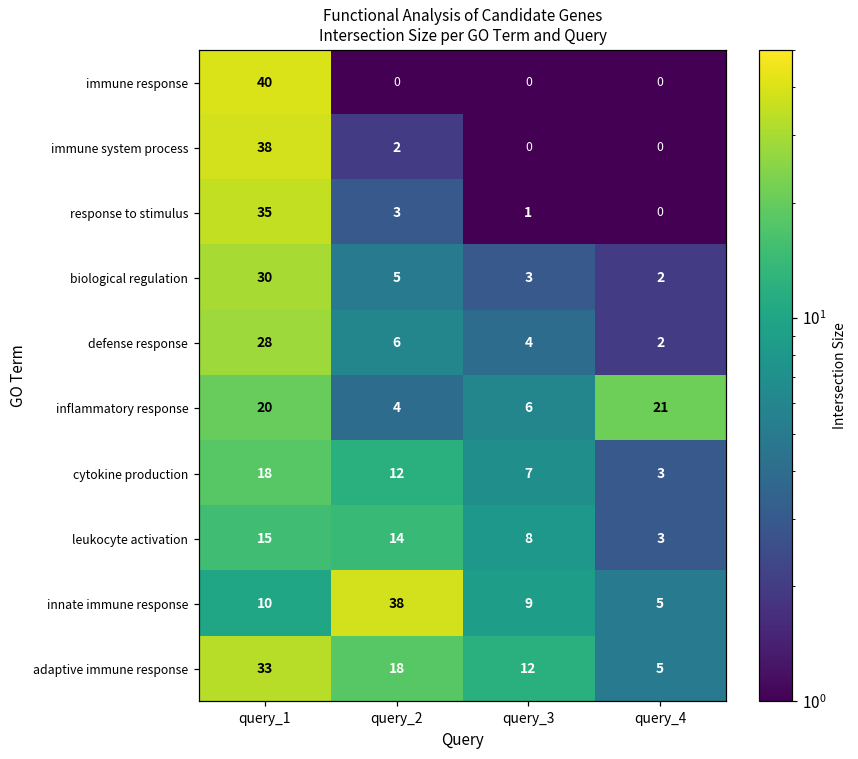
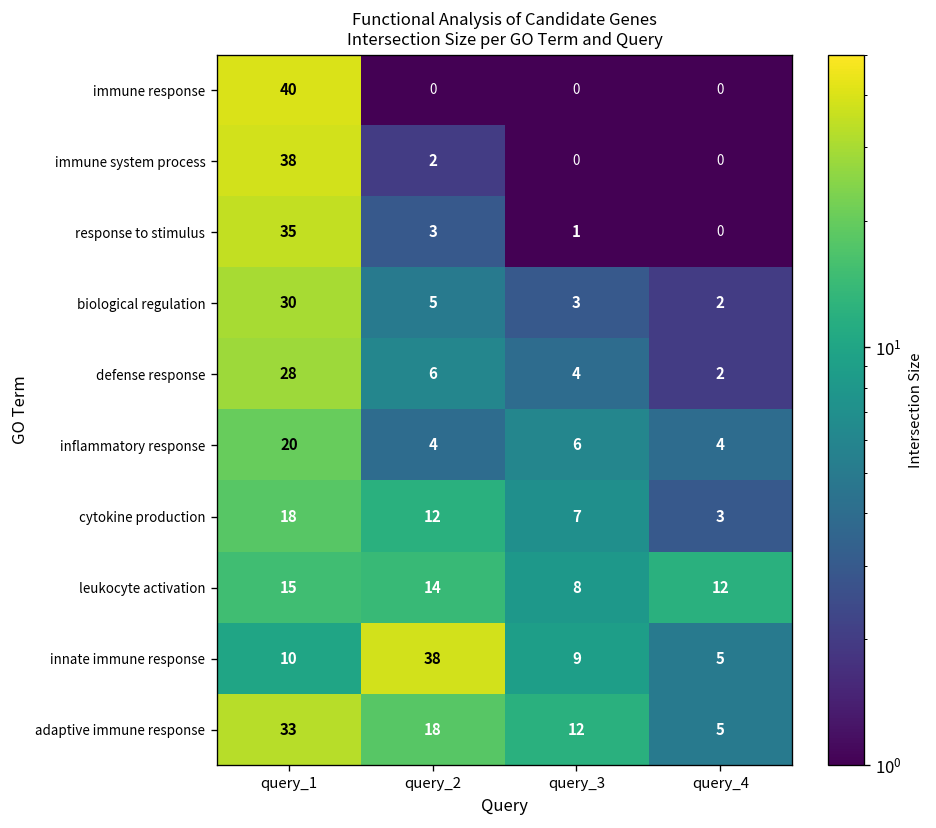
inflammatory response, query_4: 21 -> 4
leukocyte activation, query_4: 3 -> 12
